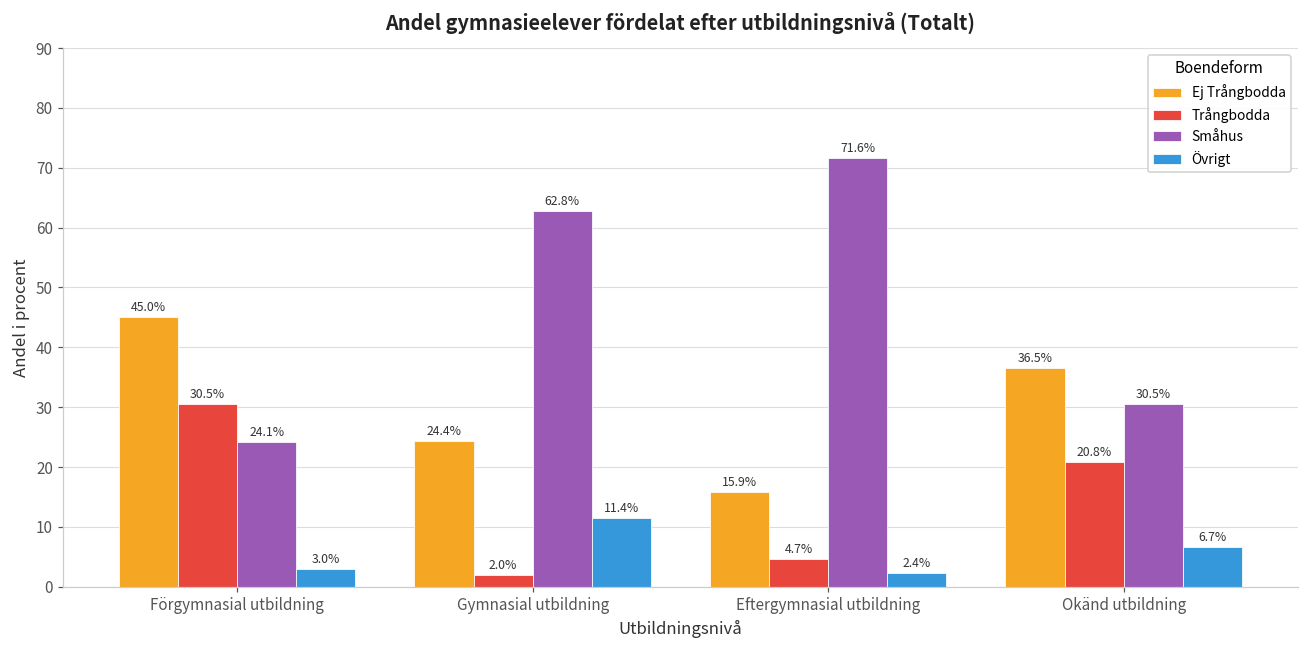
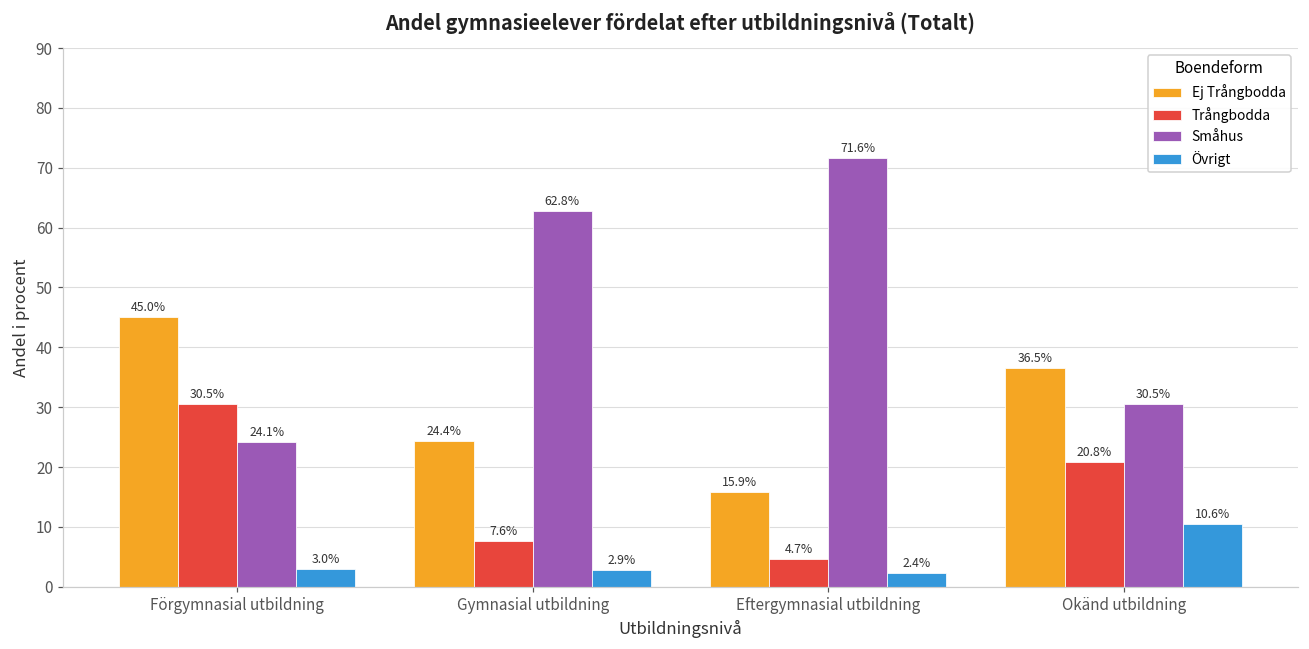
Trångbodda, Gymnasial utbildning: 2.0% -> 7.6%
Övrigt, Gymnasial utbildning: 11.4% -> 2.9%
Övrigt, Okänd utbildning: 6.7% -> 10.6%
